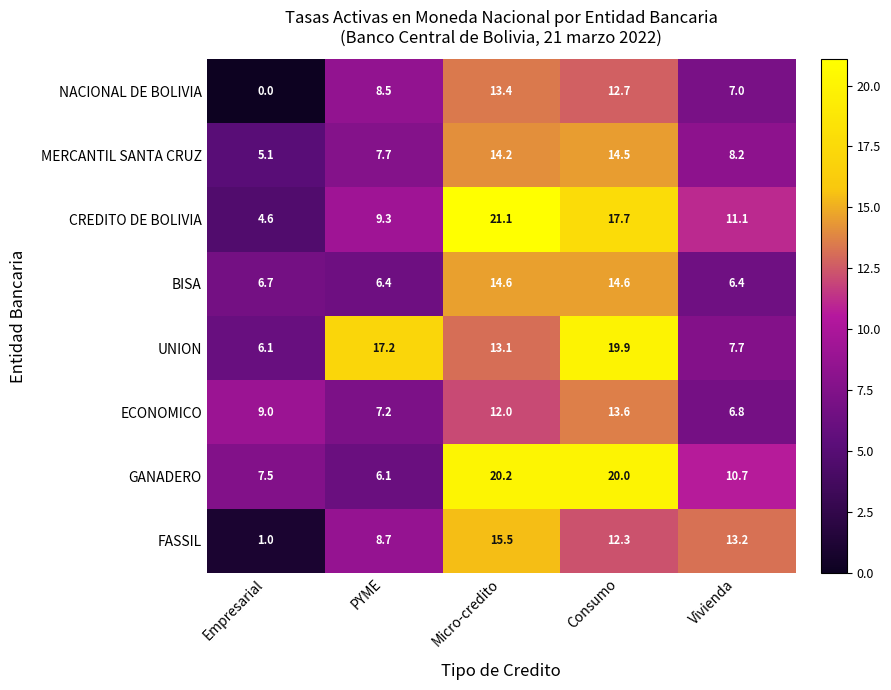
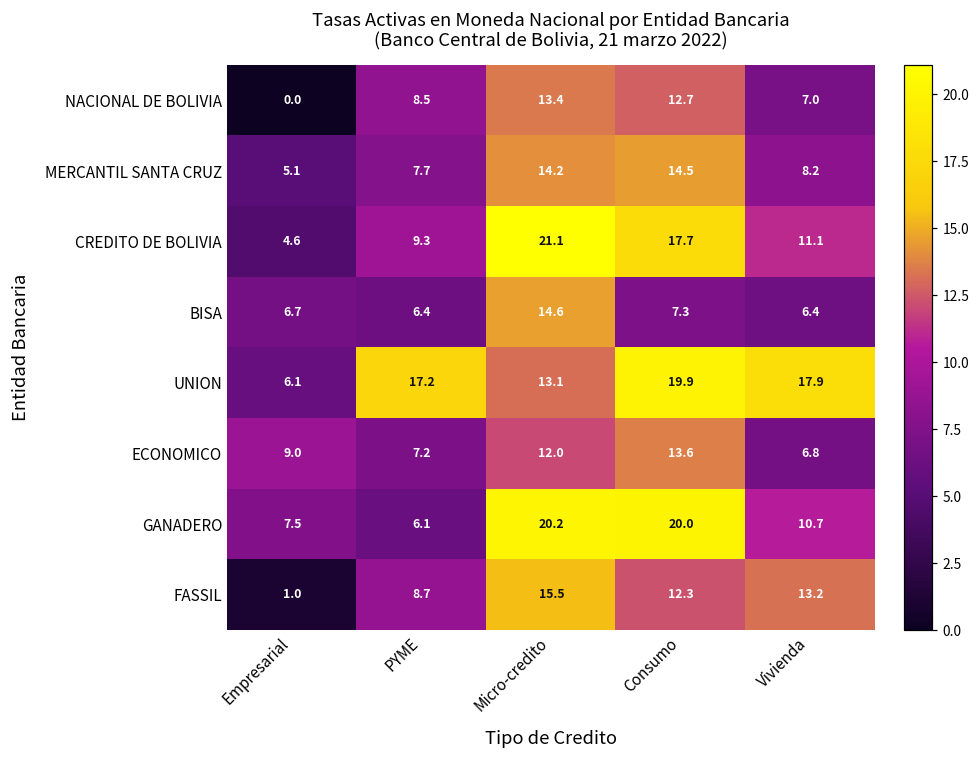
BISA, Consumo: 14.6 -> 7.3
UNION, Vivienda: 7.7 -> 17.9
